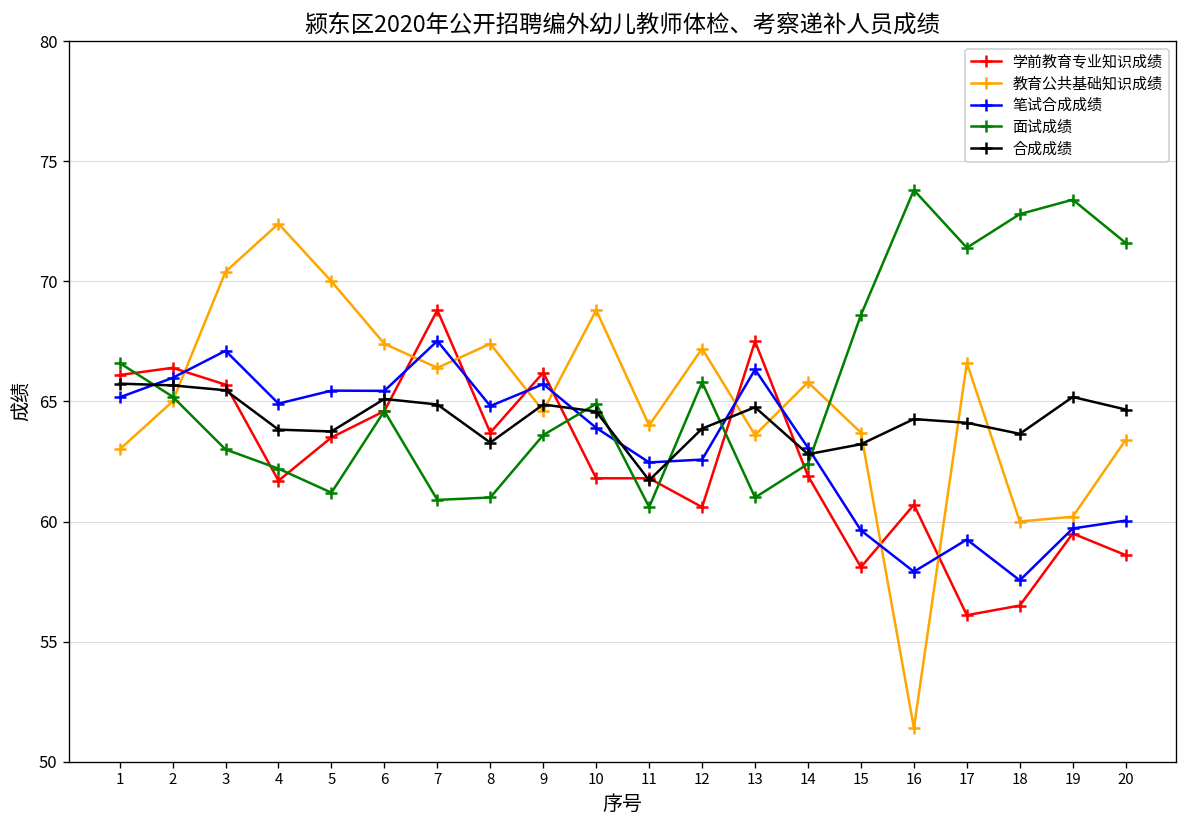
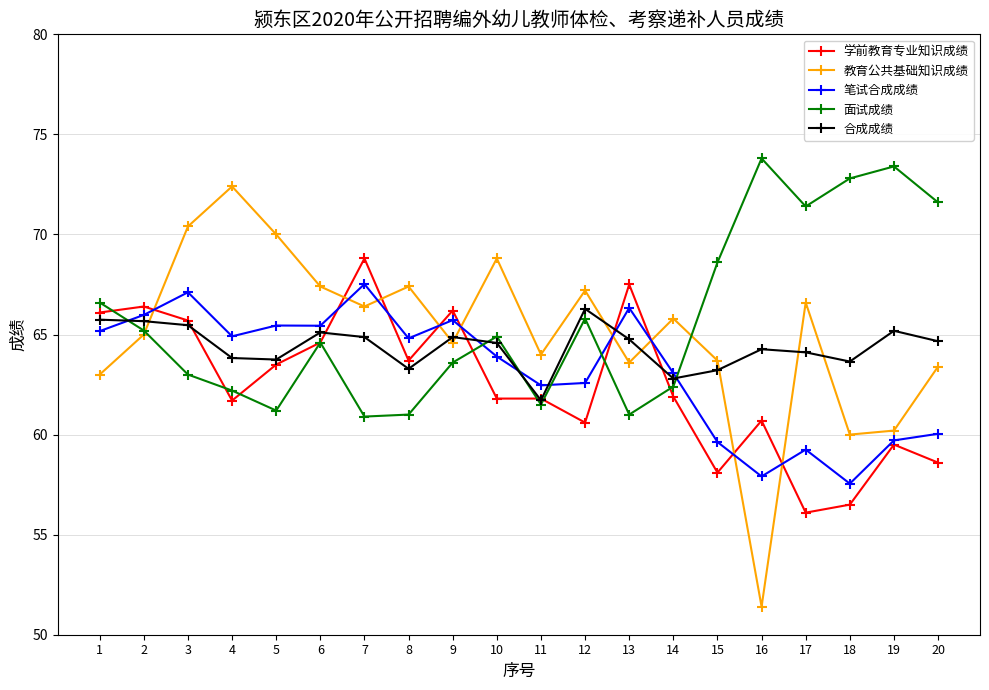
面试成绩, 11: 60.6 -> 61.5
合成成绩, 12: 63.9 -> 66.3
